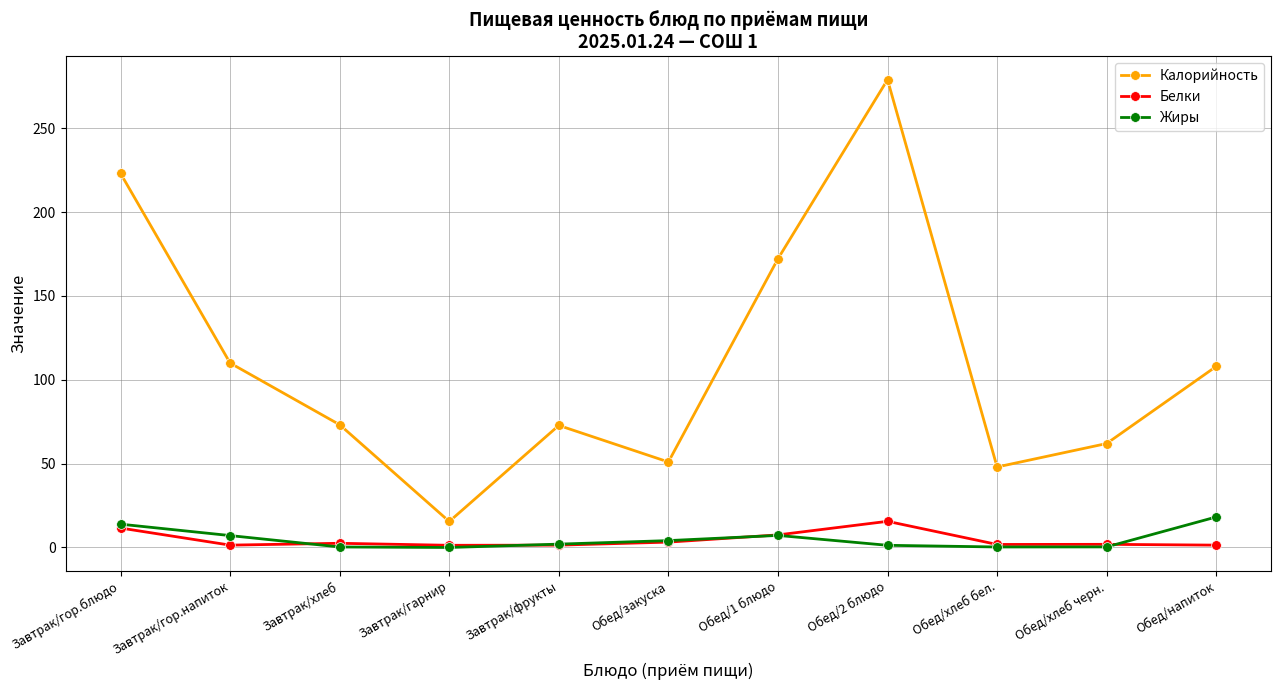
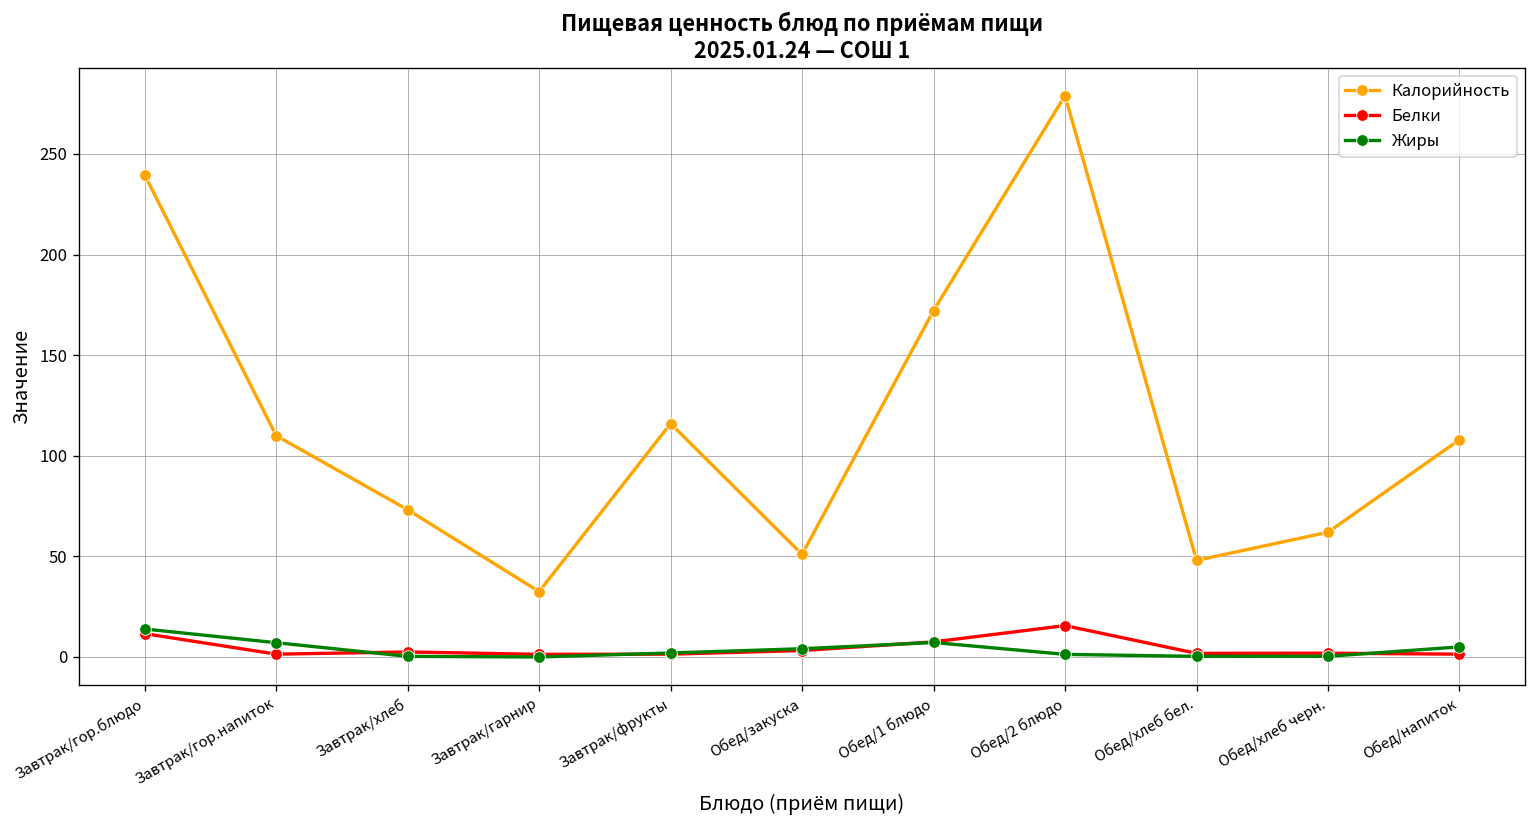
Калорийность, Завтрак/гор.блюдо: 223 -> 240
Калорийность, Завтрак/гарнир: 16 -> 33
Калорийность, Завтрак/фрукты: 73 -> 116
Жиры, Обед/напиток: 18 -> 5
